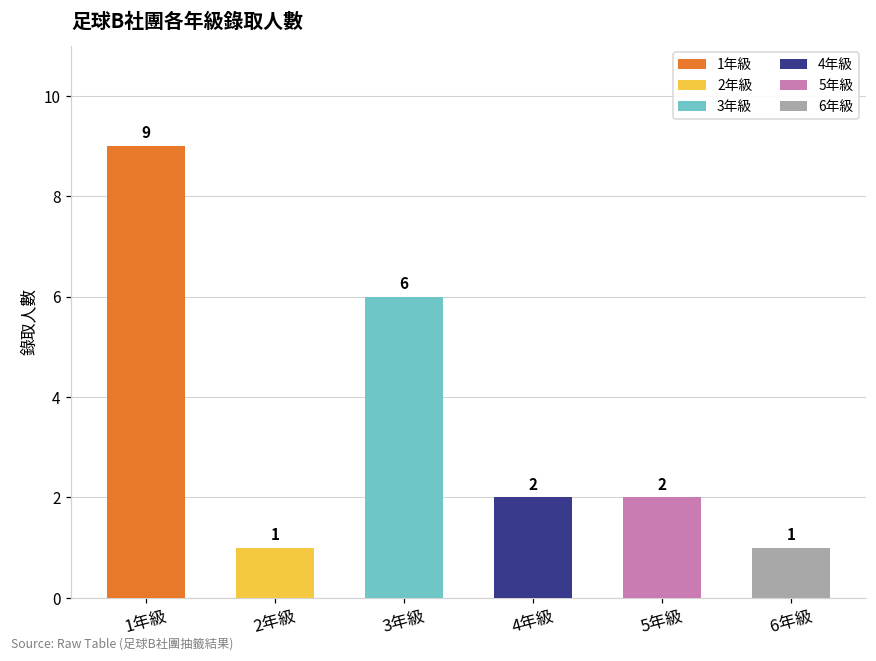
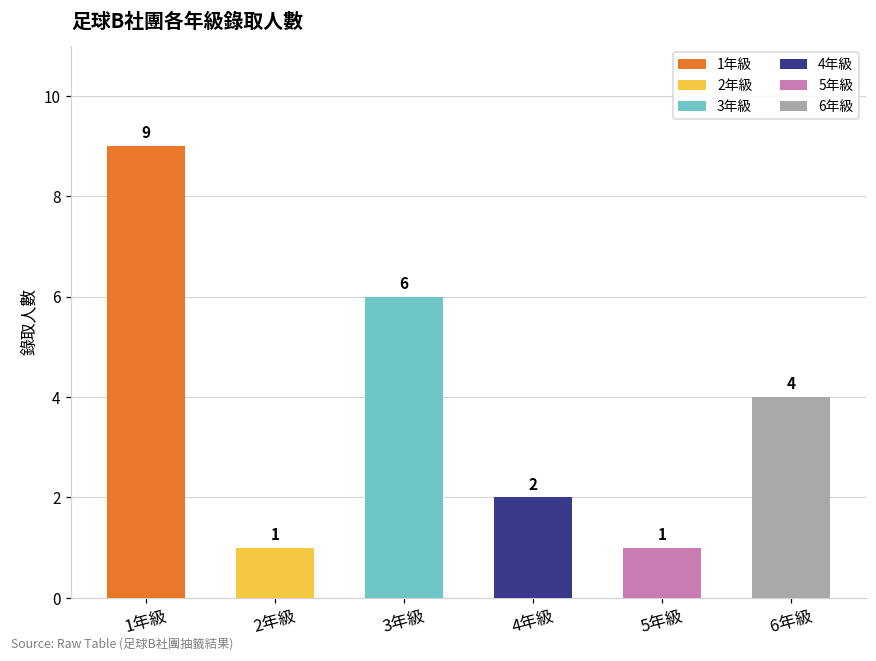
5年級: 2 -> 1
6年級: 1 -> 4
